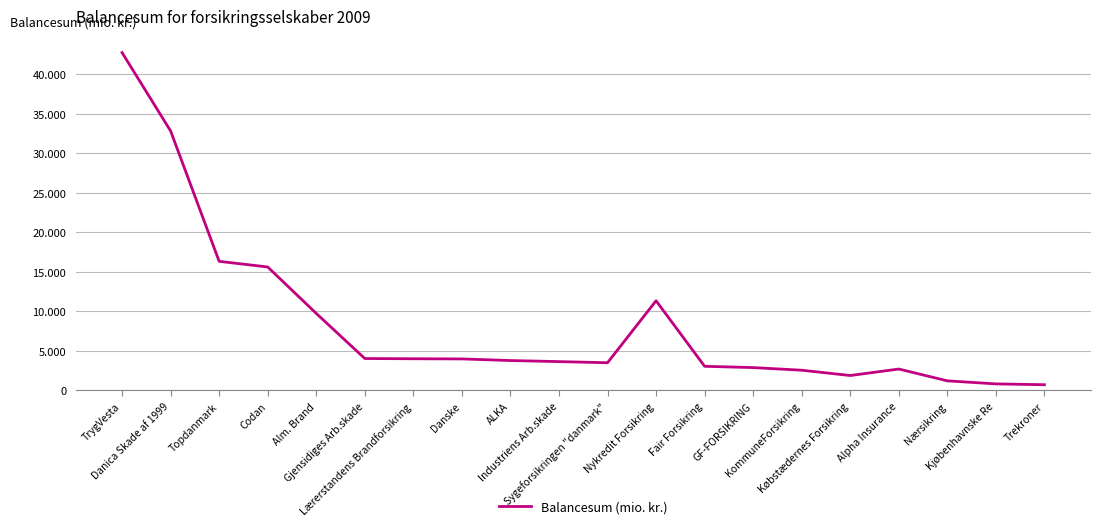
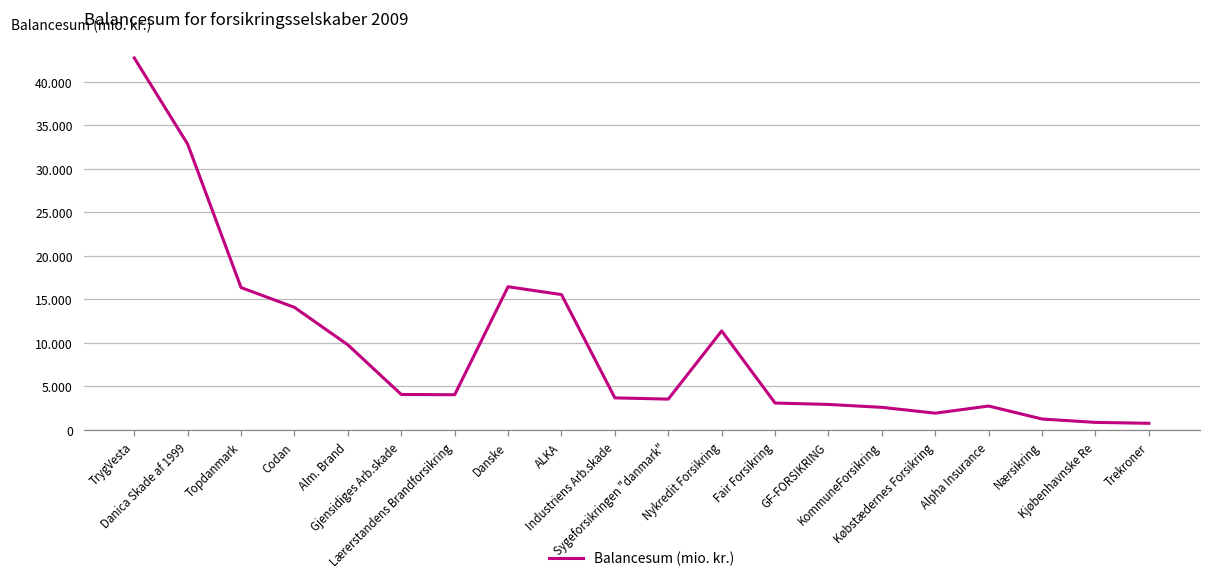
Codan: 16 -> 14
Danske: 4 -> 16
ALKA: 4 -> 16
